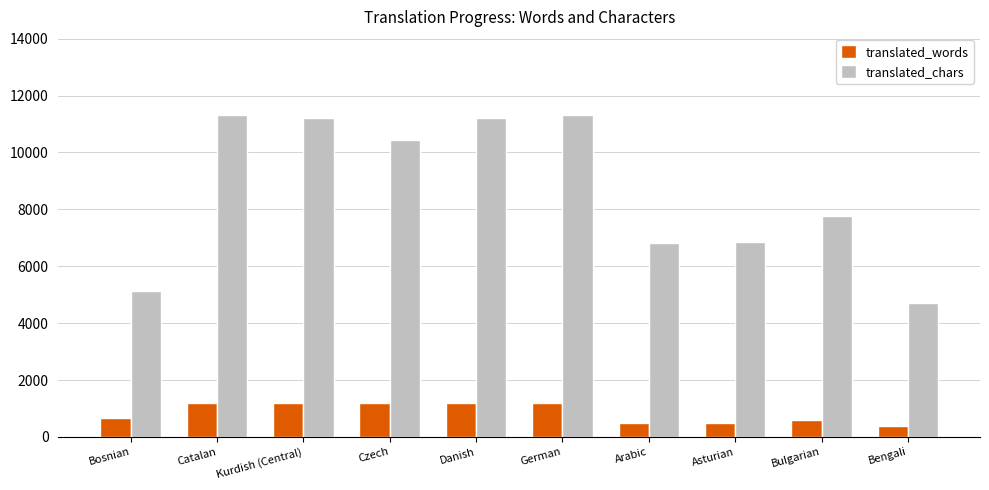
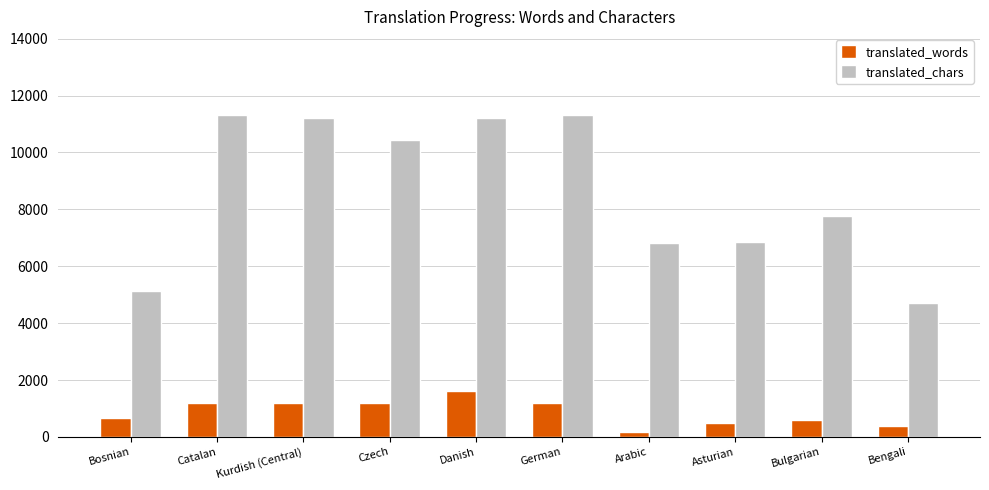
translated_words, Danish: 1200 -> 1600
translated_words, Arabic: 500 -> 200
